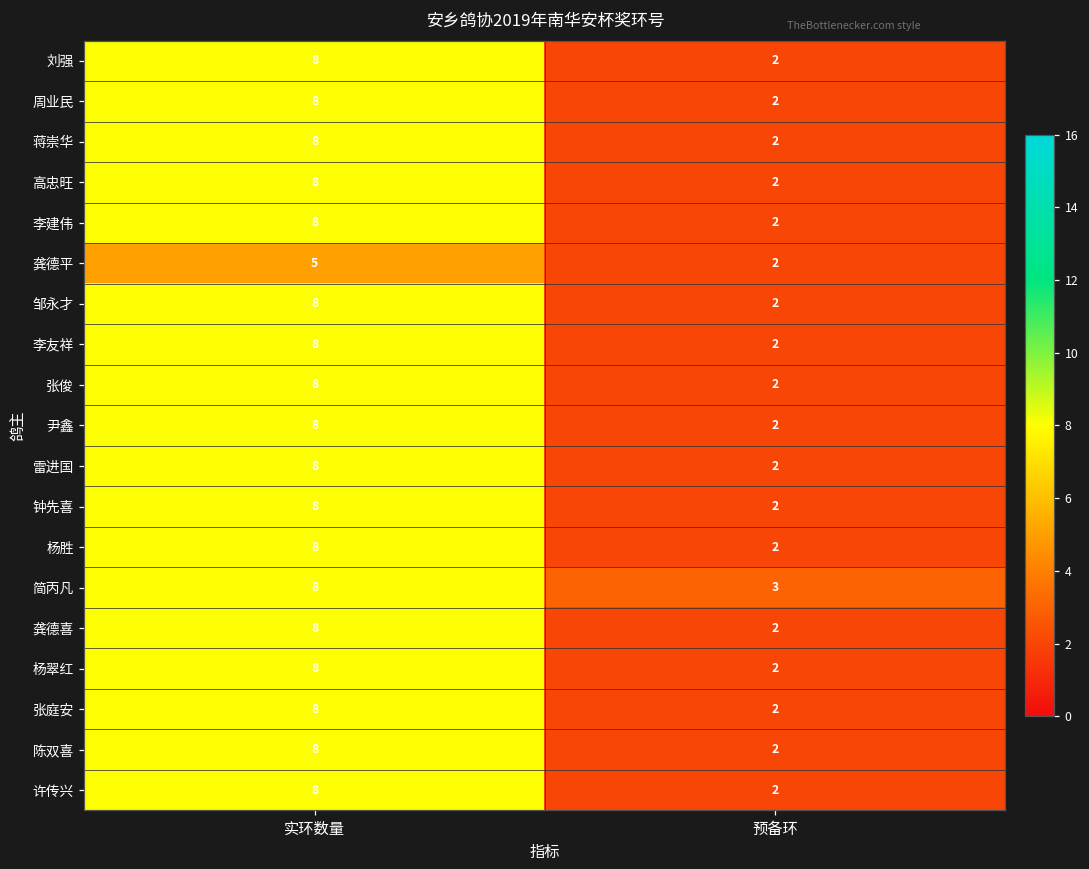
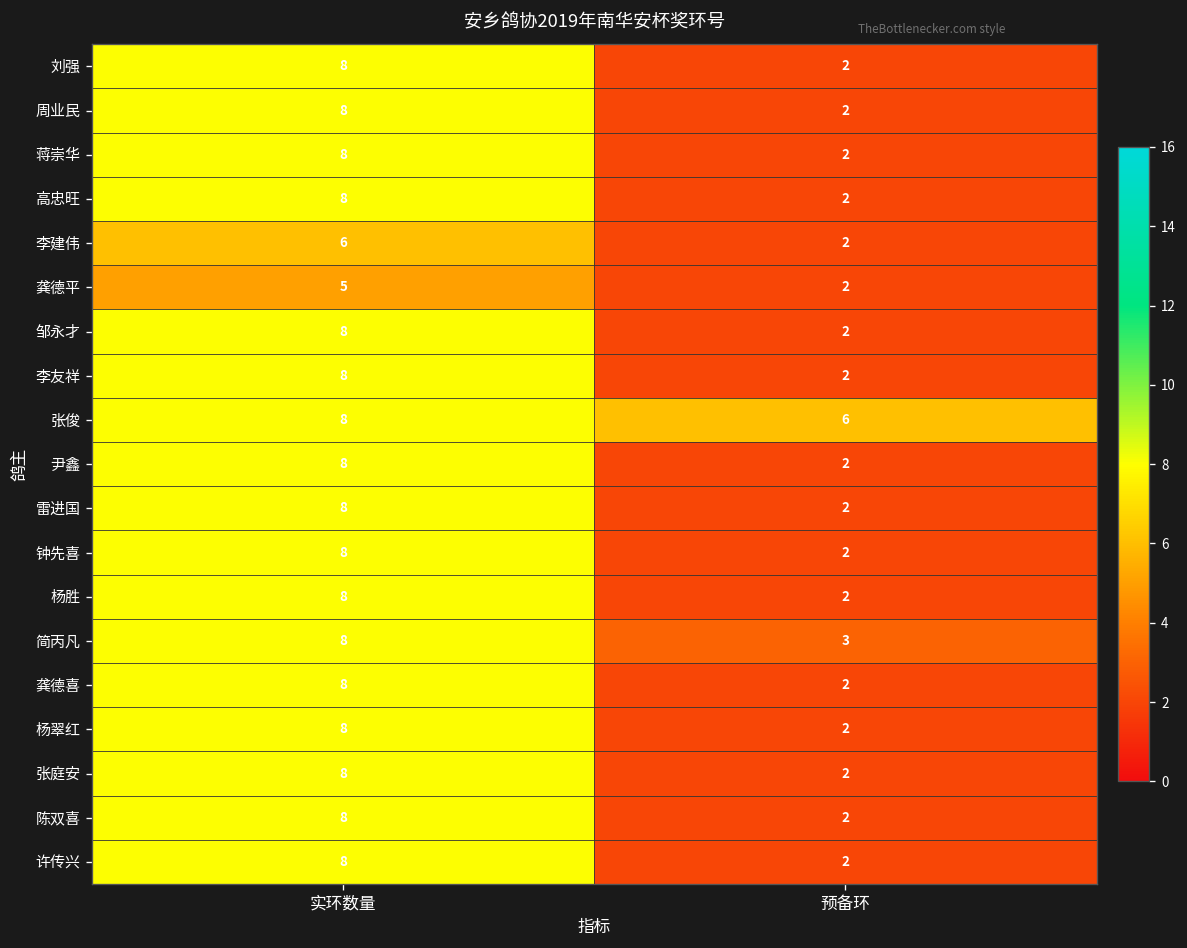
李建伟, 实环数量: 8 -> 6
张俊, 预备环: 2 -> 6
